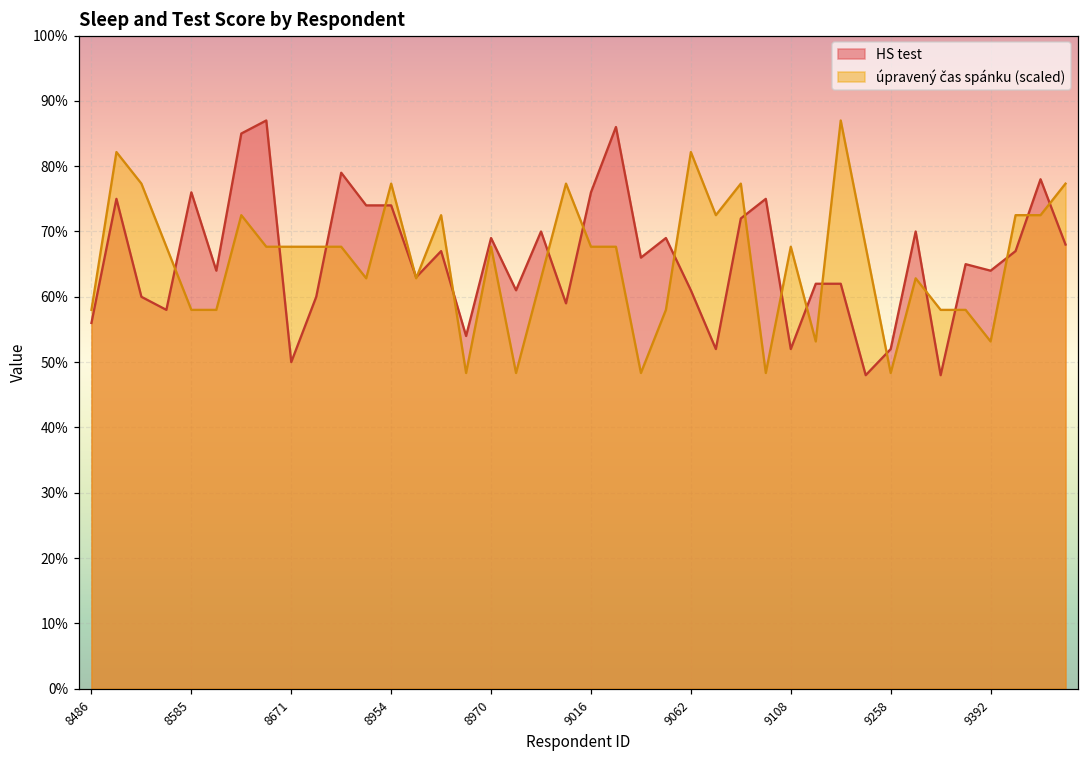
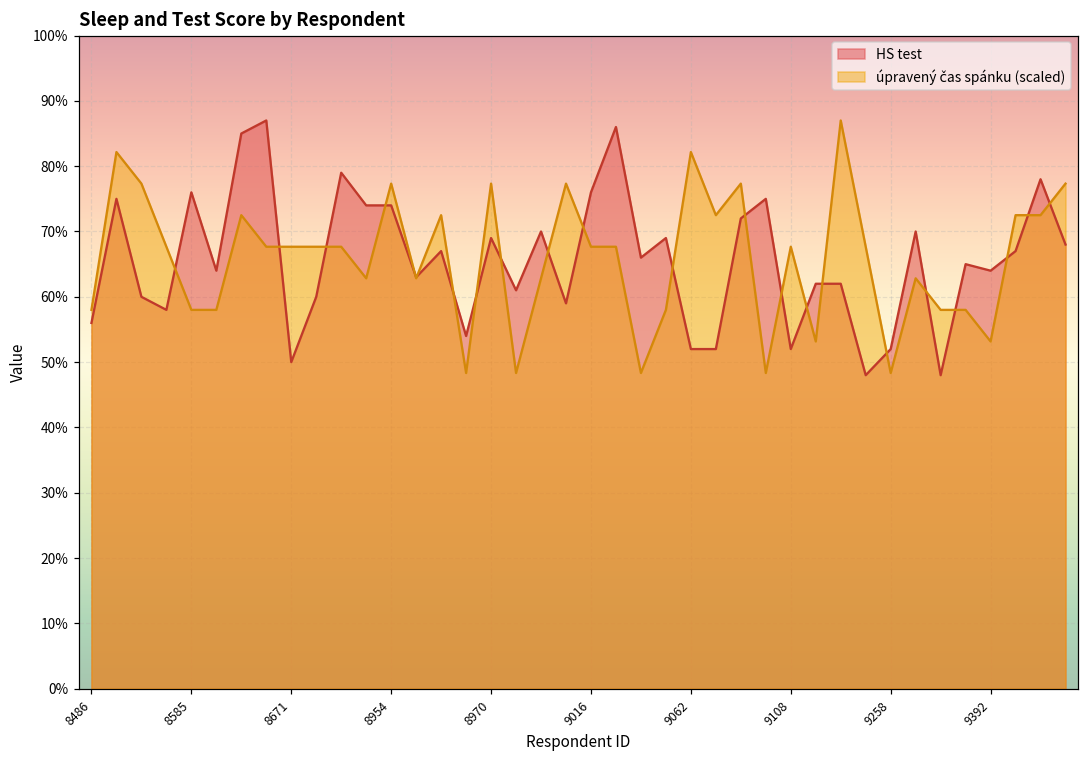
úpravený čas spánku (scaled), 8970: 68% -> 77%
HS test, 9062: 61% -> 52%
